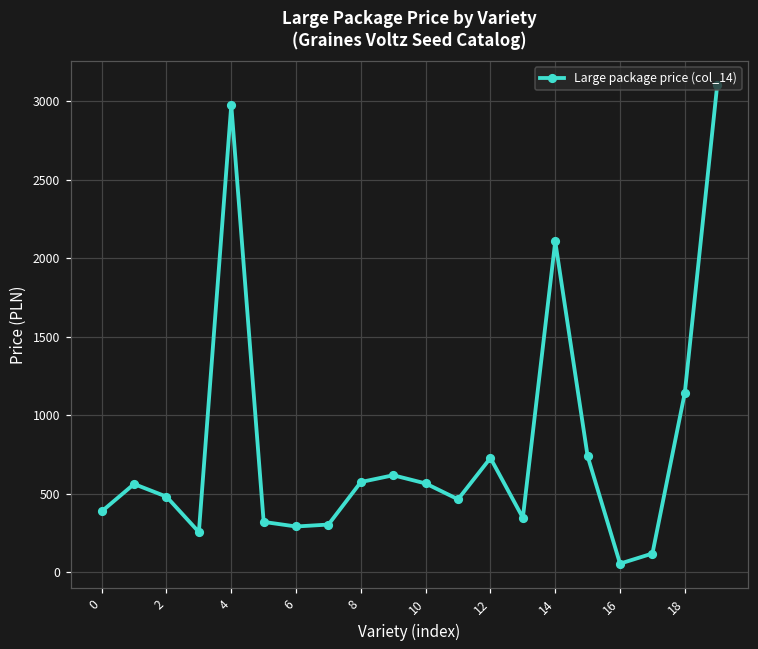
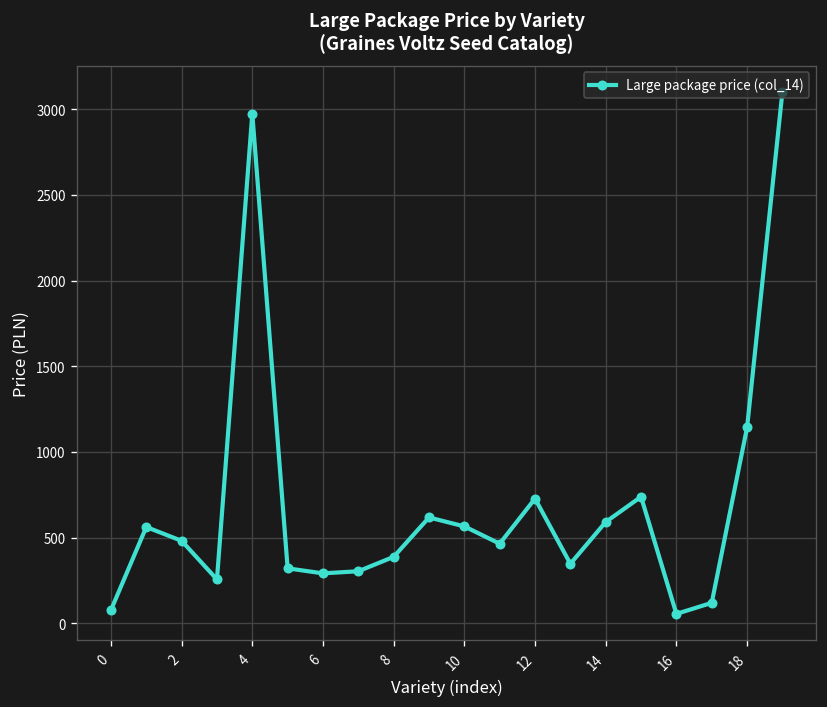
0: 390 -> 80
8: 570 -> 390
14: 2110 -> 590
